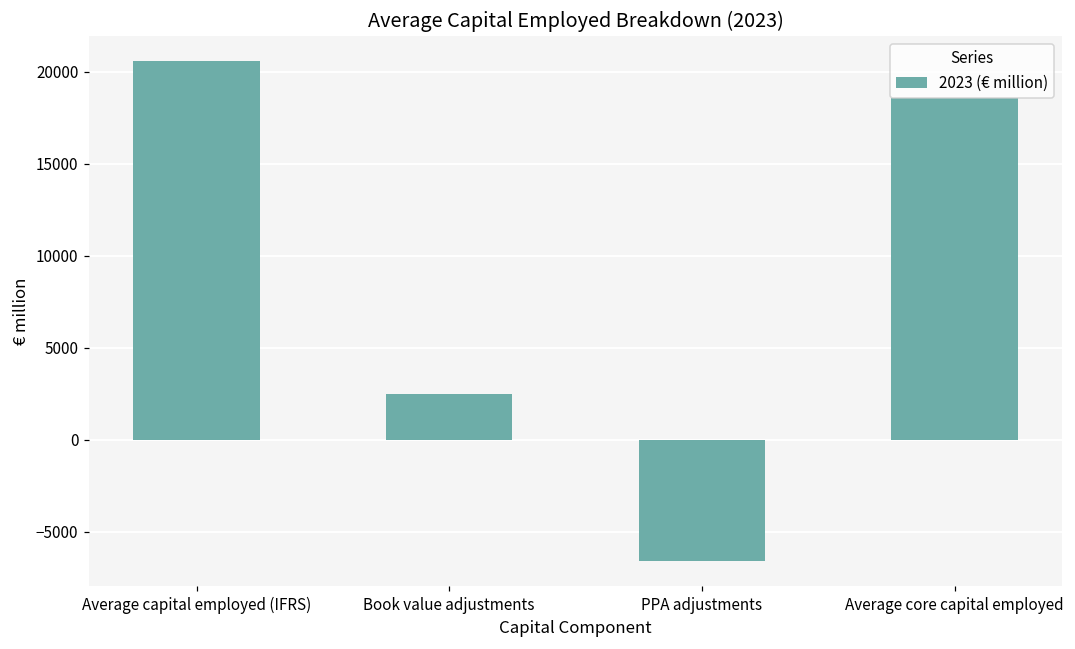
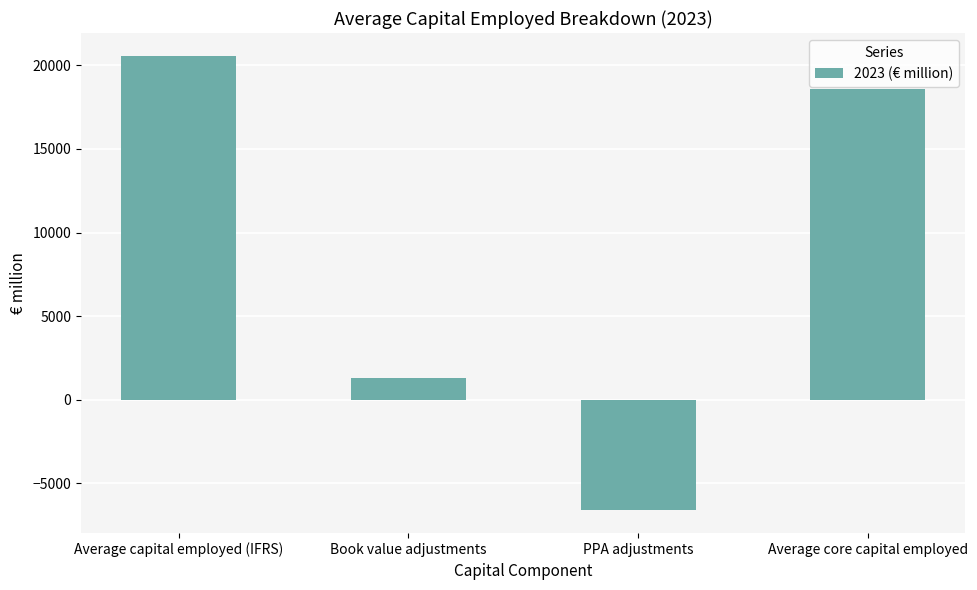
Book value adjustments: 2500 -> 1300
